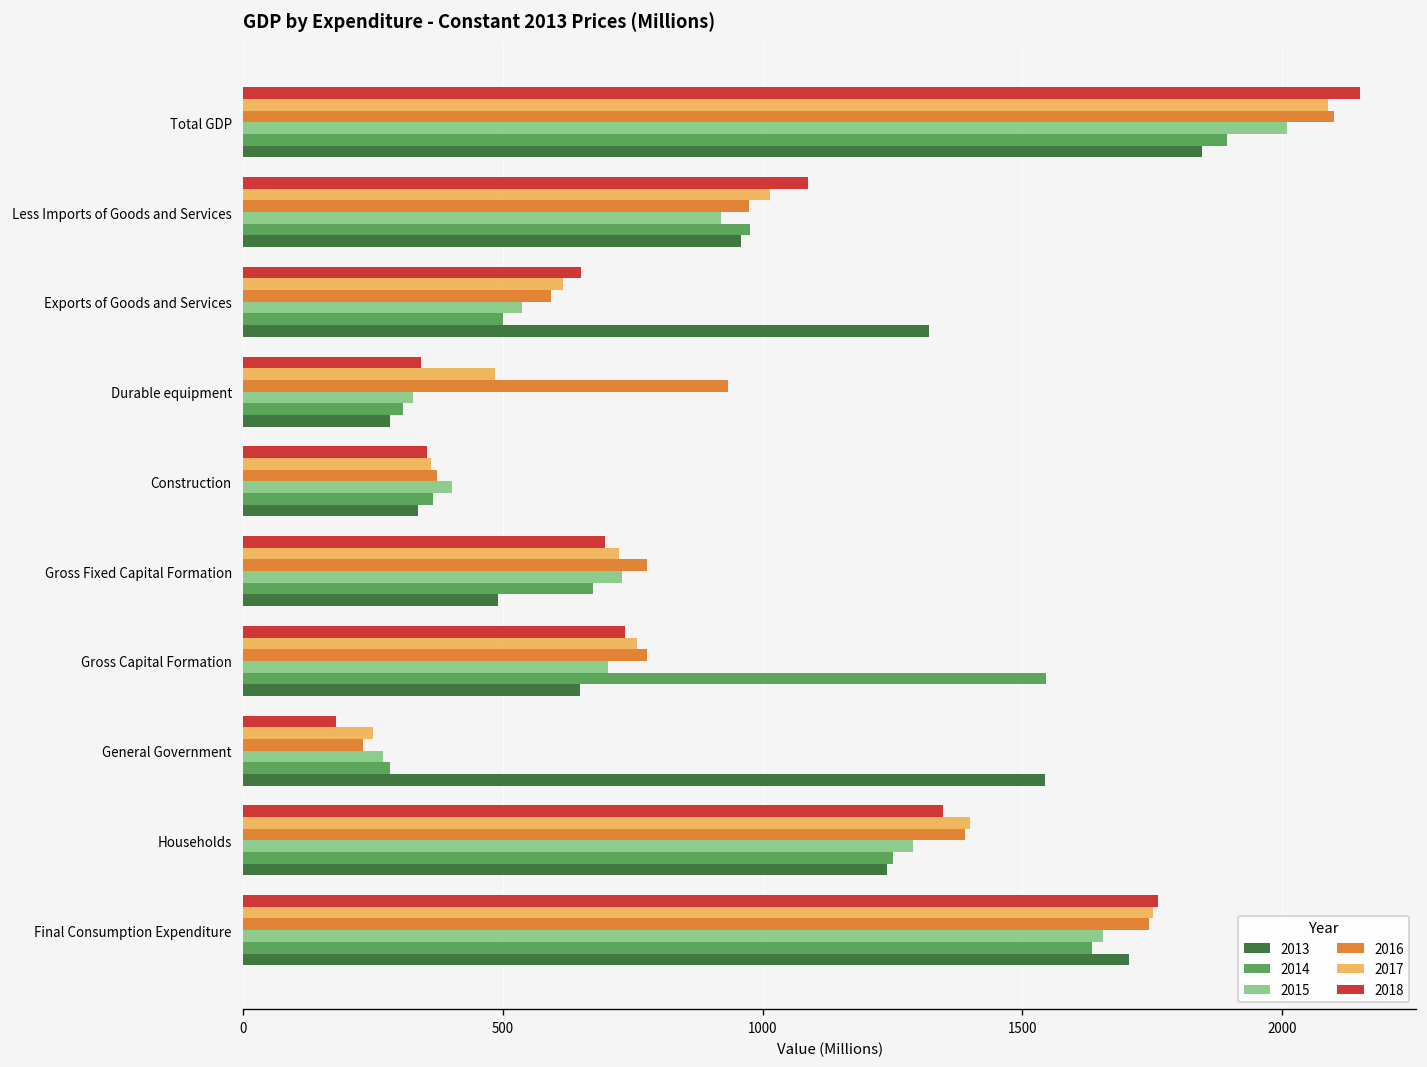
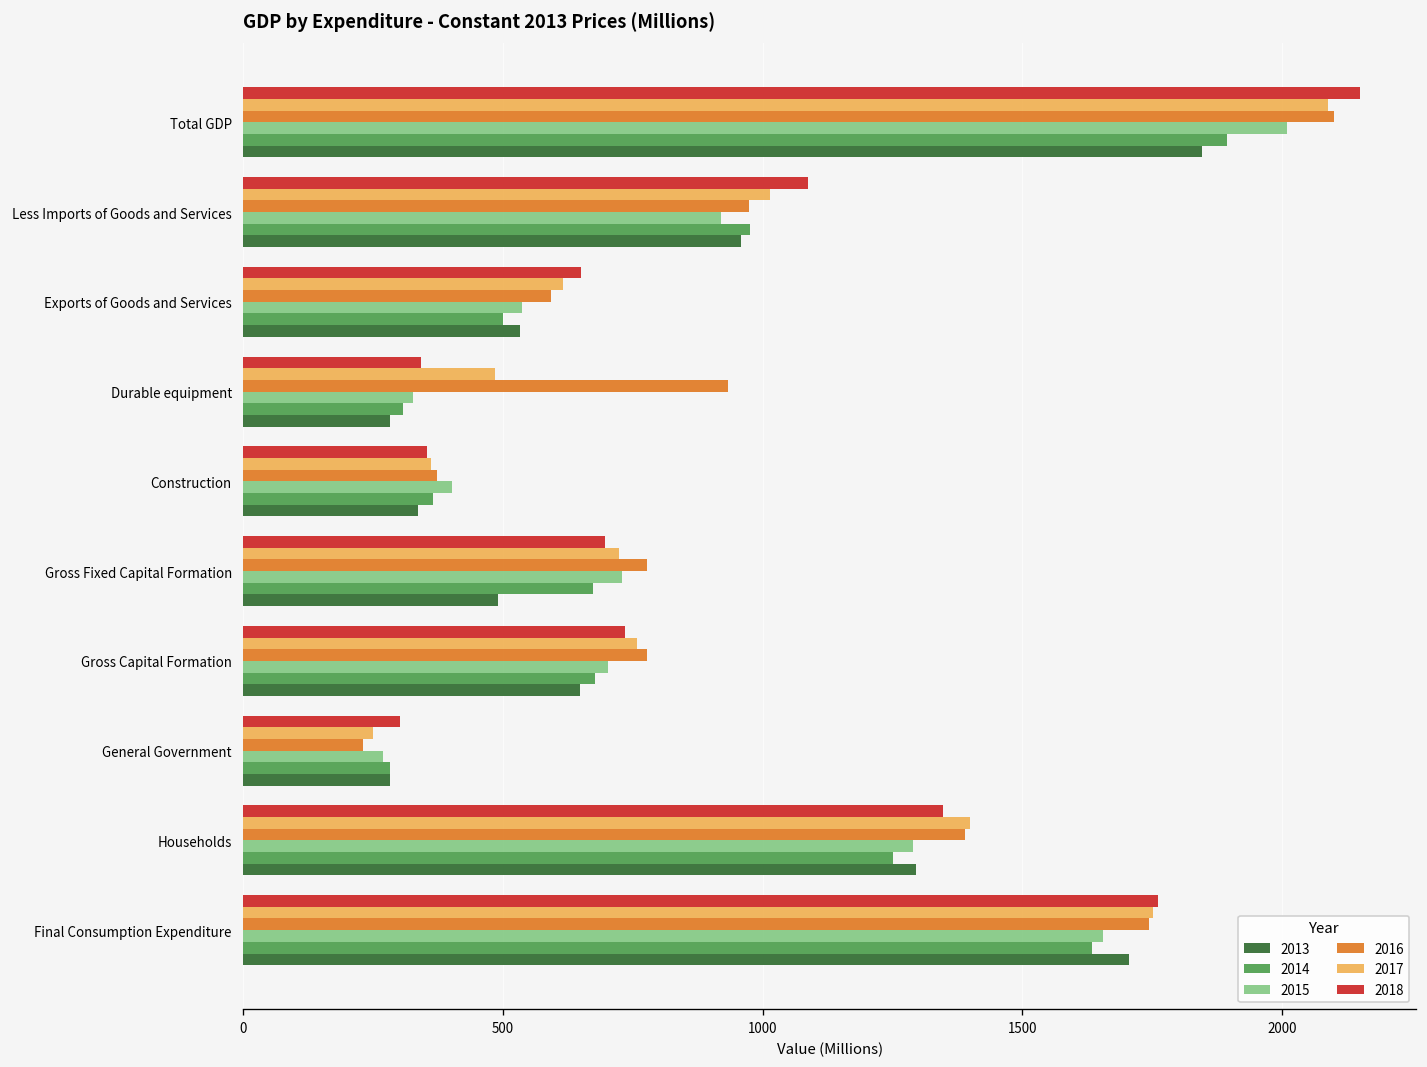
2013, Exports of Goods and Services: 1320 -> 530
2014, Gross Capital Formation: 1550 -> 680
2018, General Government: 180 -> 300
2013, General Government: 1540 -> 280
2013, Households: 1240 -> 1290
